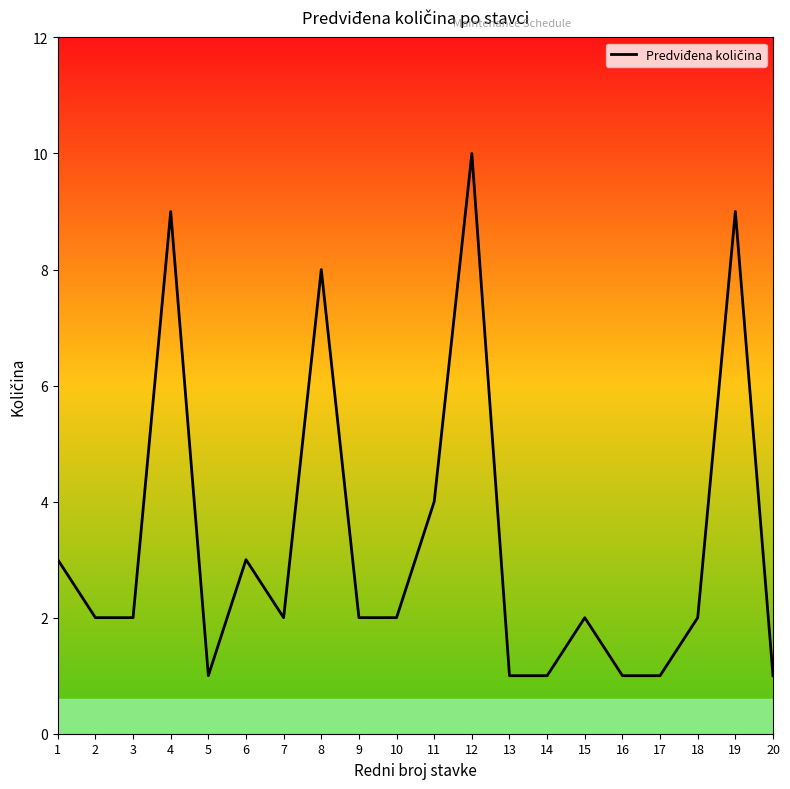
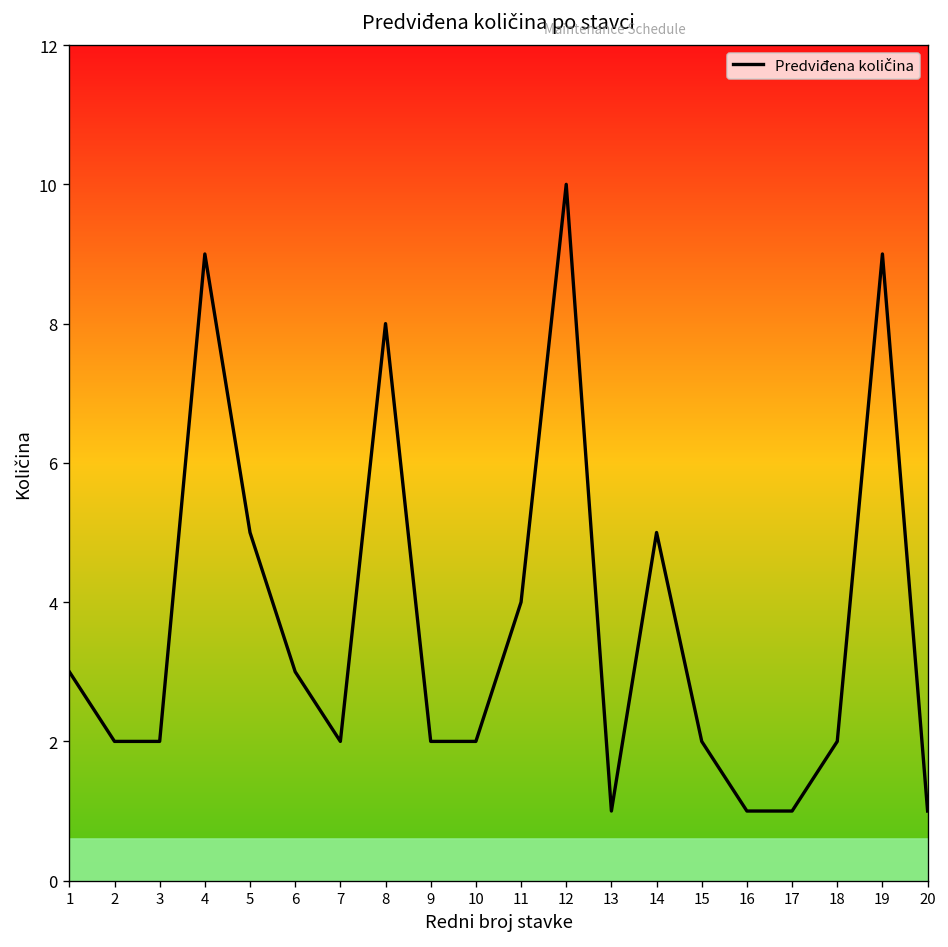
Predviđena količina, 5: 1 -> 5
Predviđena količina, 14: 1 -> 5
